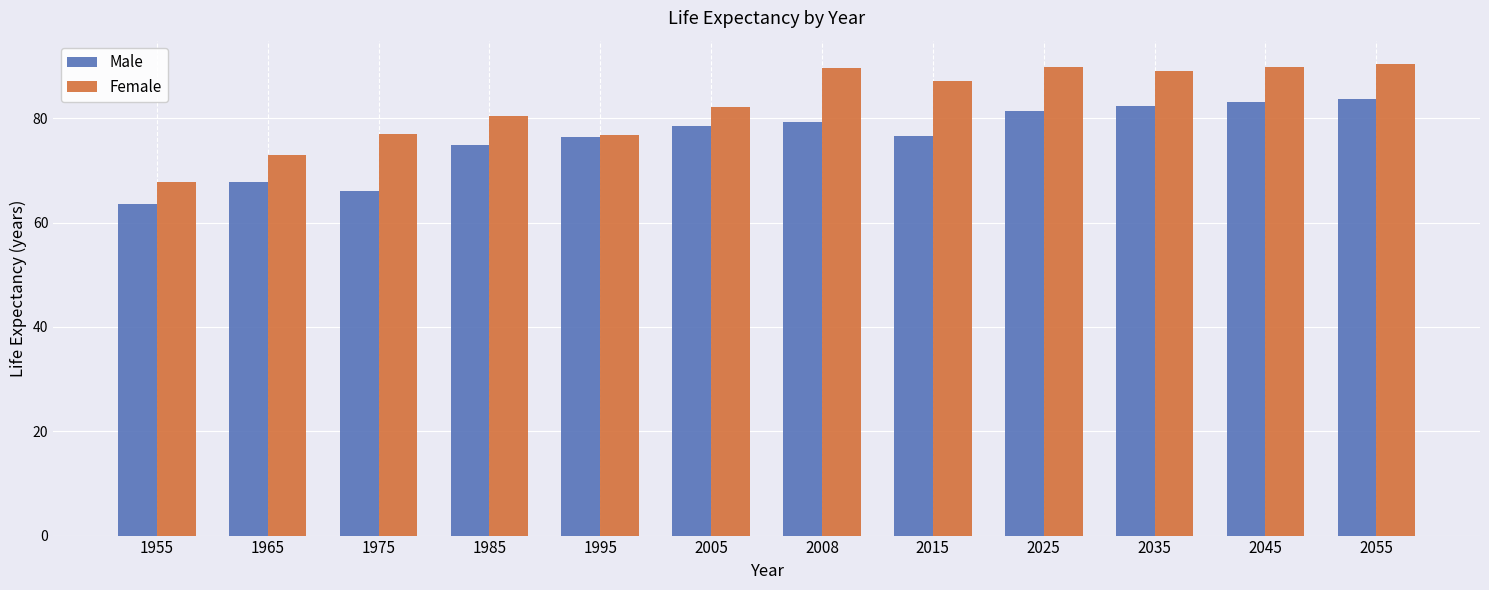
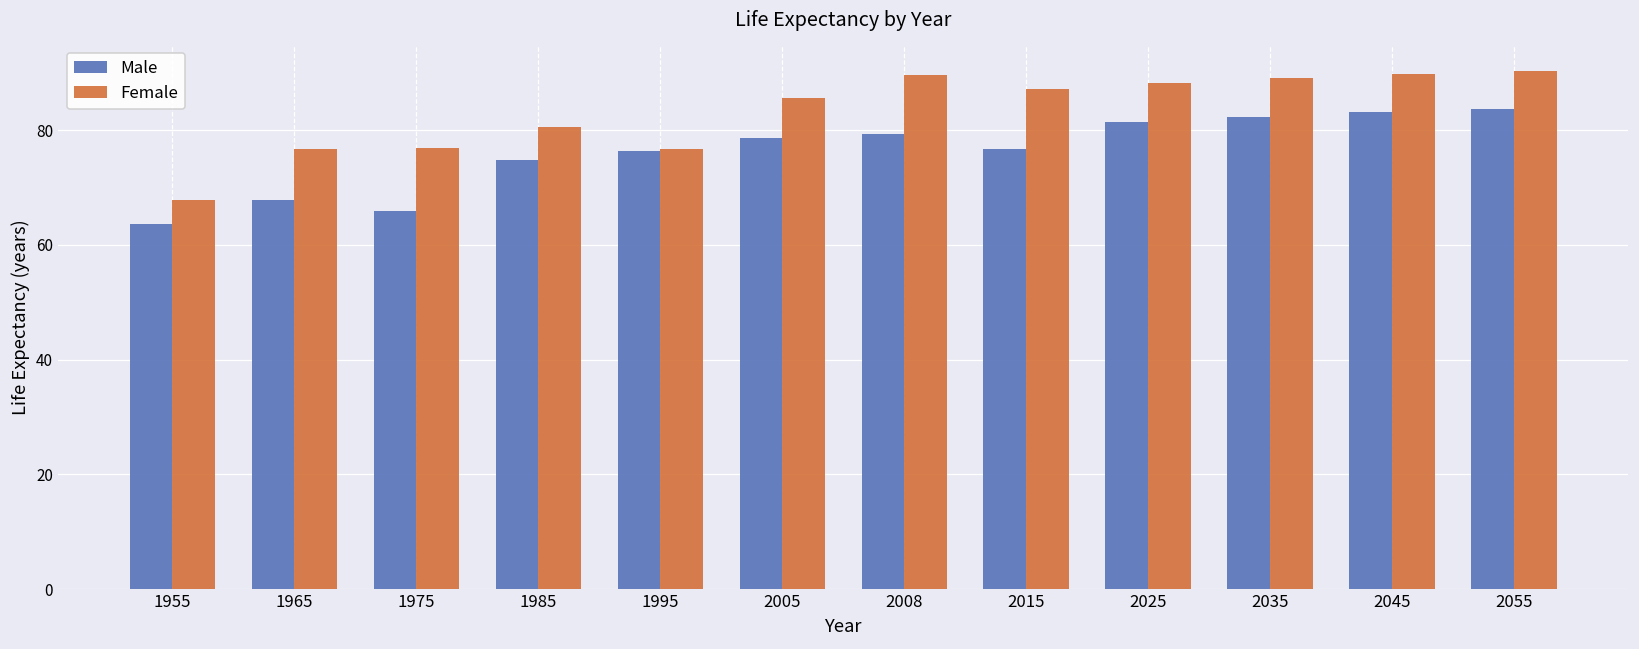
Female, 1965: 73 -> 77
Female, 2005: 82 -> 86
Female, 2025: 90 -> 88
